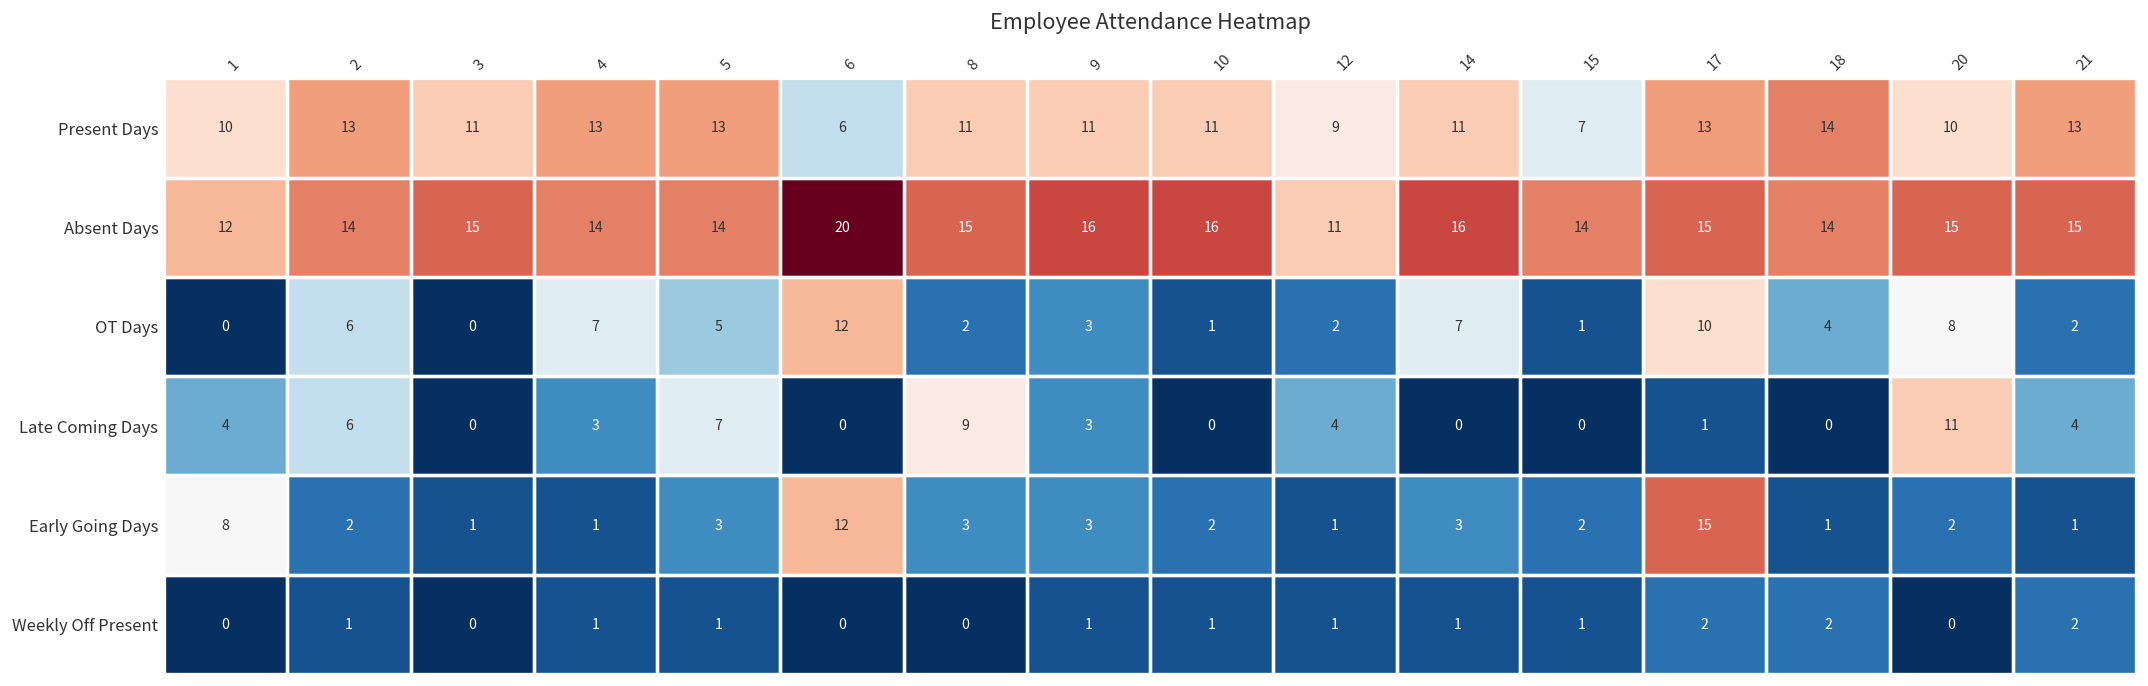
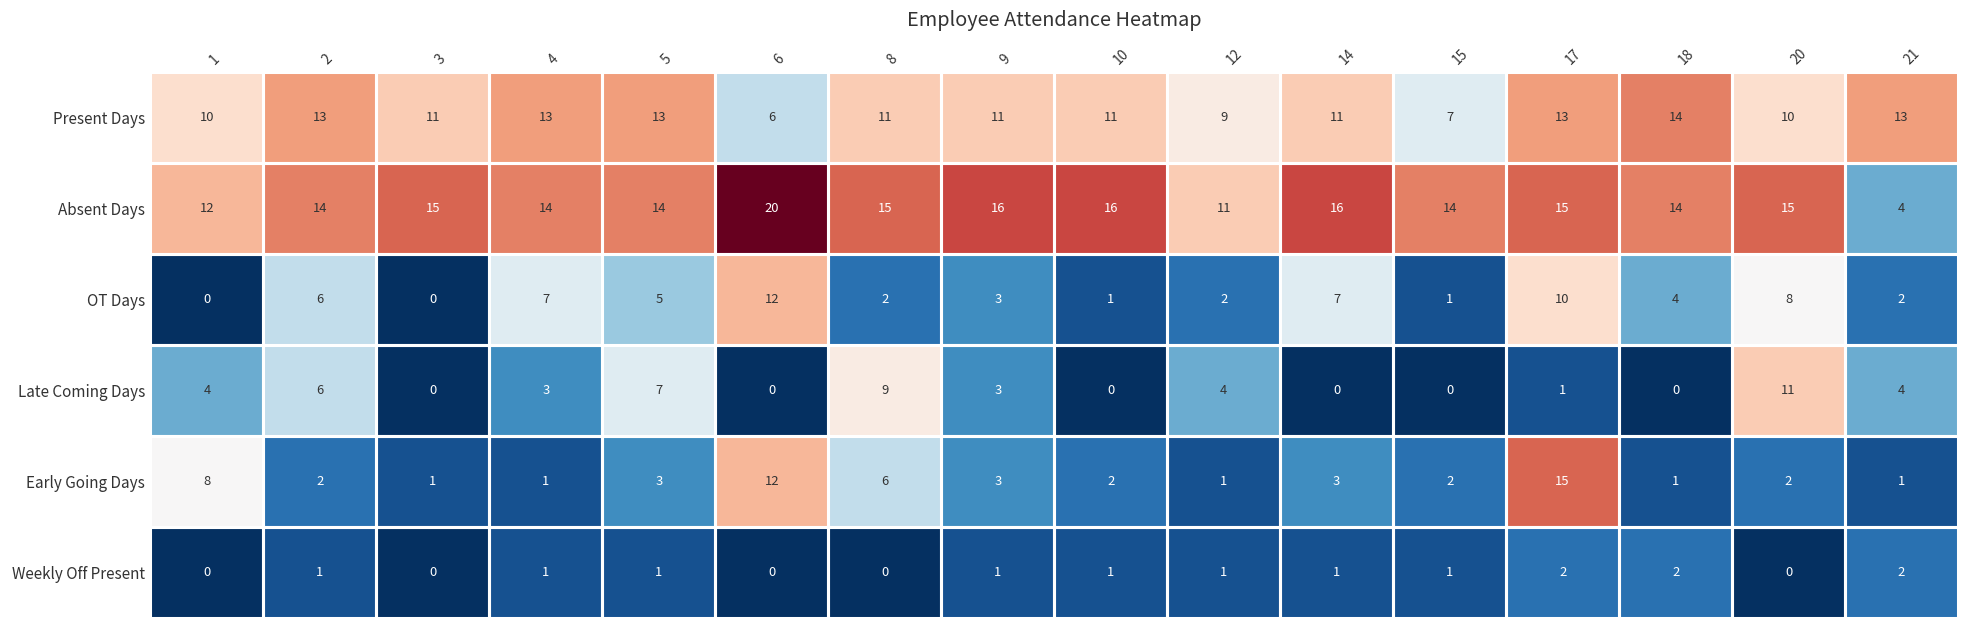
Absent Days, 21: 15 -> 4
Early Going Days, 8: 3 -> 6
